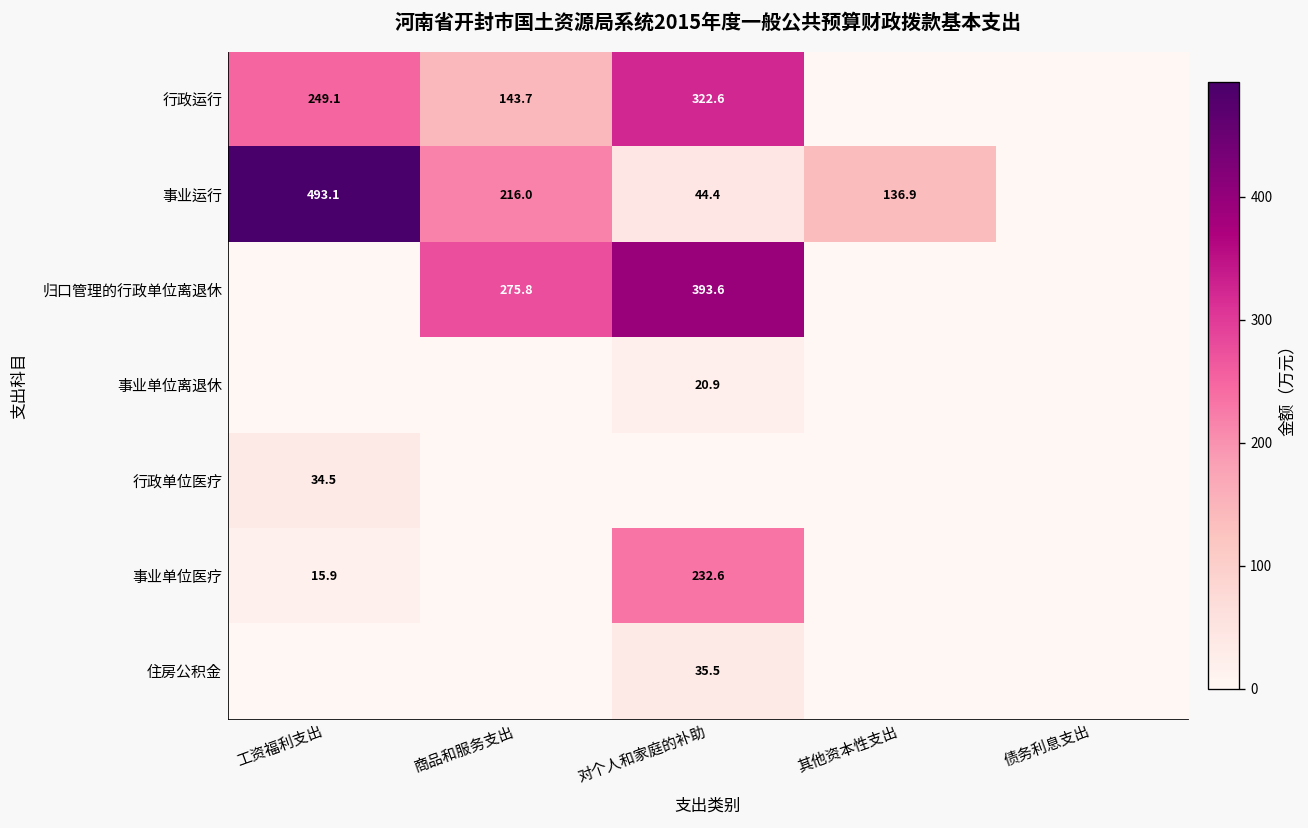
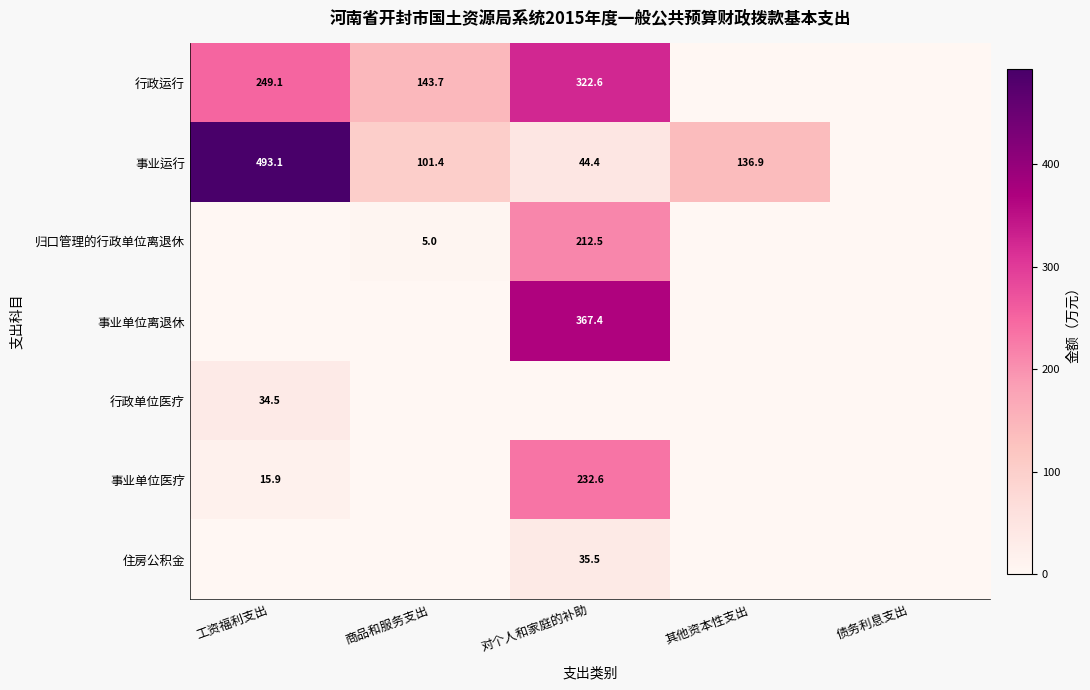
事业运行, 商品和服务支出: 216.0 -> 101.4
归口管理的行政单位离退休, 商品和服务支出: 275.8 -> 5.0
归口管理的行政单位离退休, 对个人和家庭的补助: 393.6 -> 212.5
事业单位离退休, 对个人和家庭的补助: 20.9 -> 367.4
